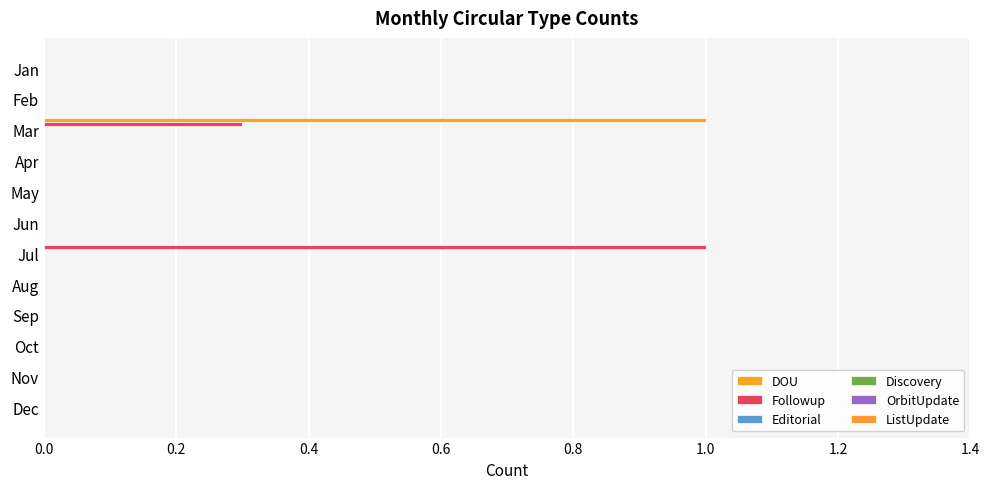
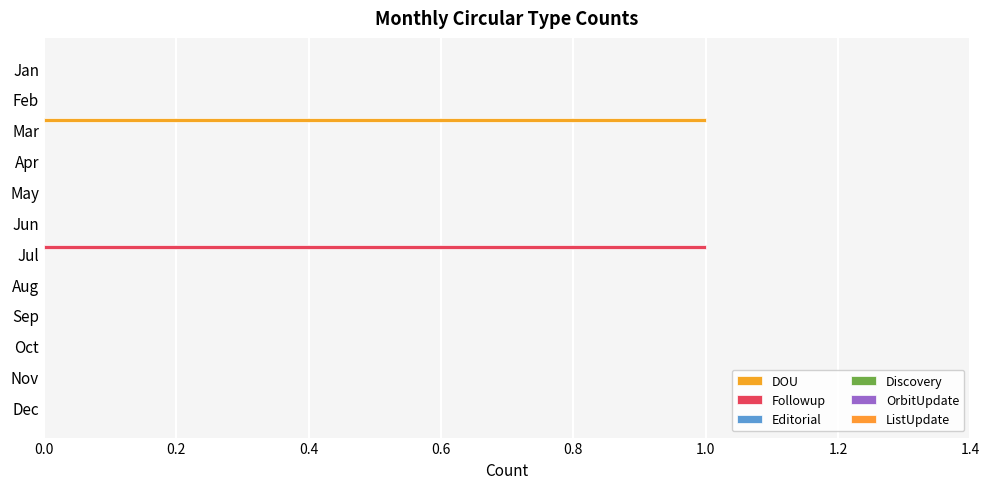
Followup, Mar: 0.3 -> 0.0
